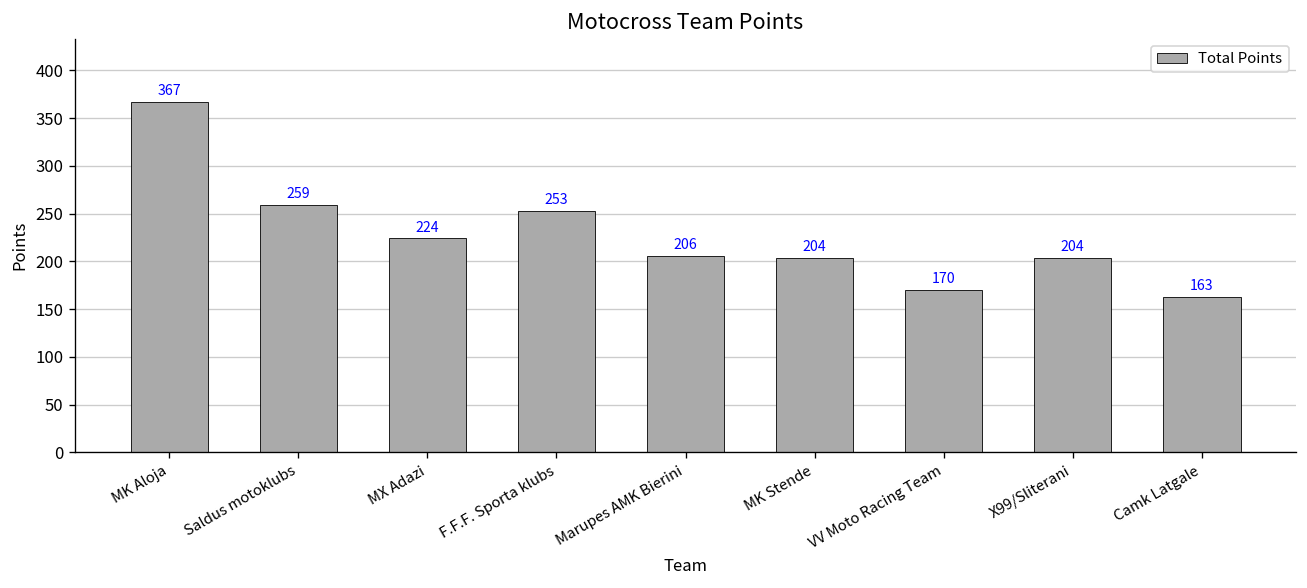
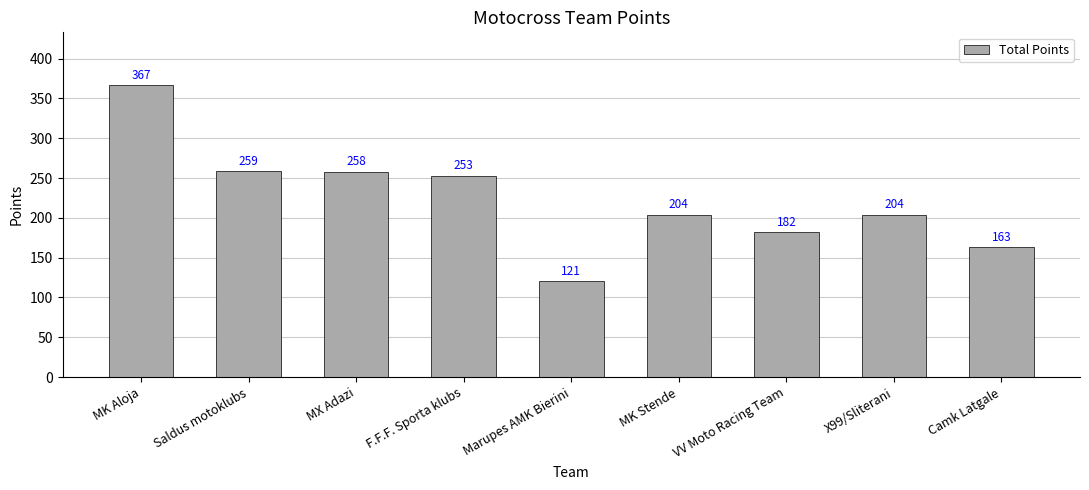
MX Adazi: 224 -> 258
Marupes AMK Bierini: 206 -> 121
VV Moto Racing Team: 170 -> 182
